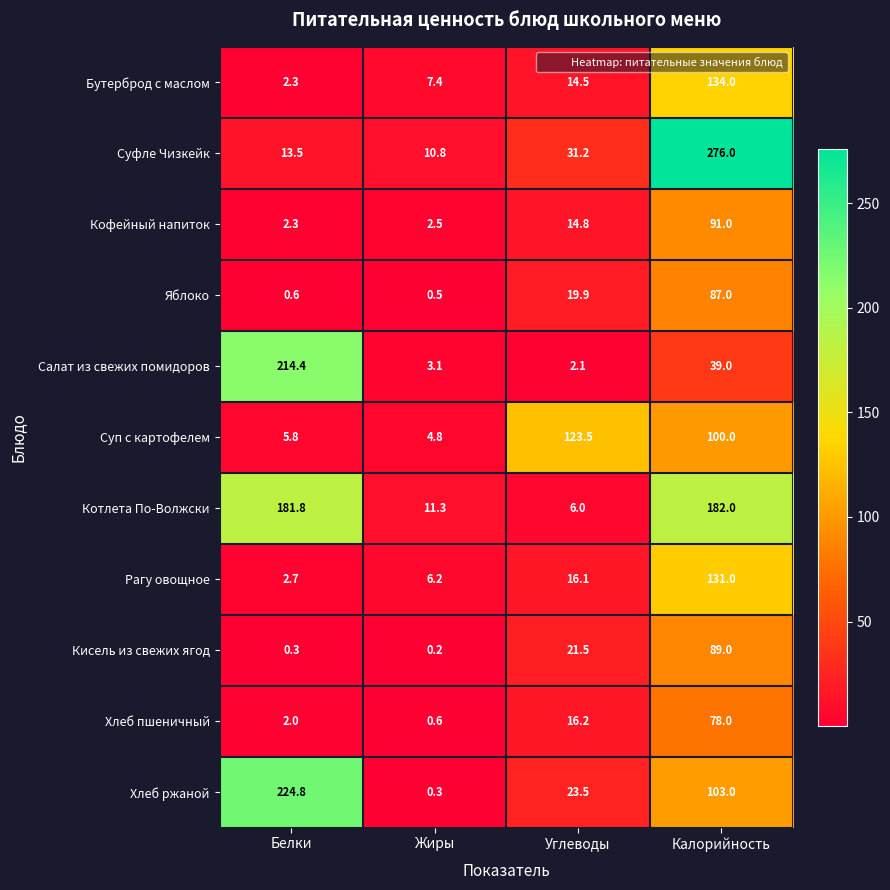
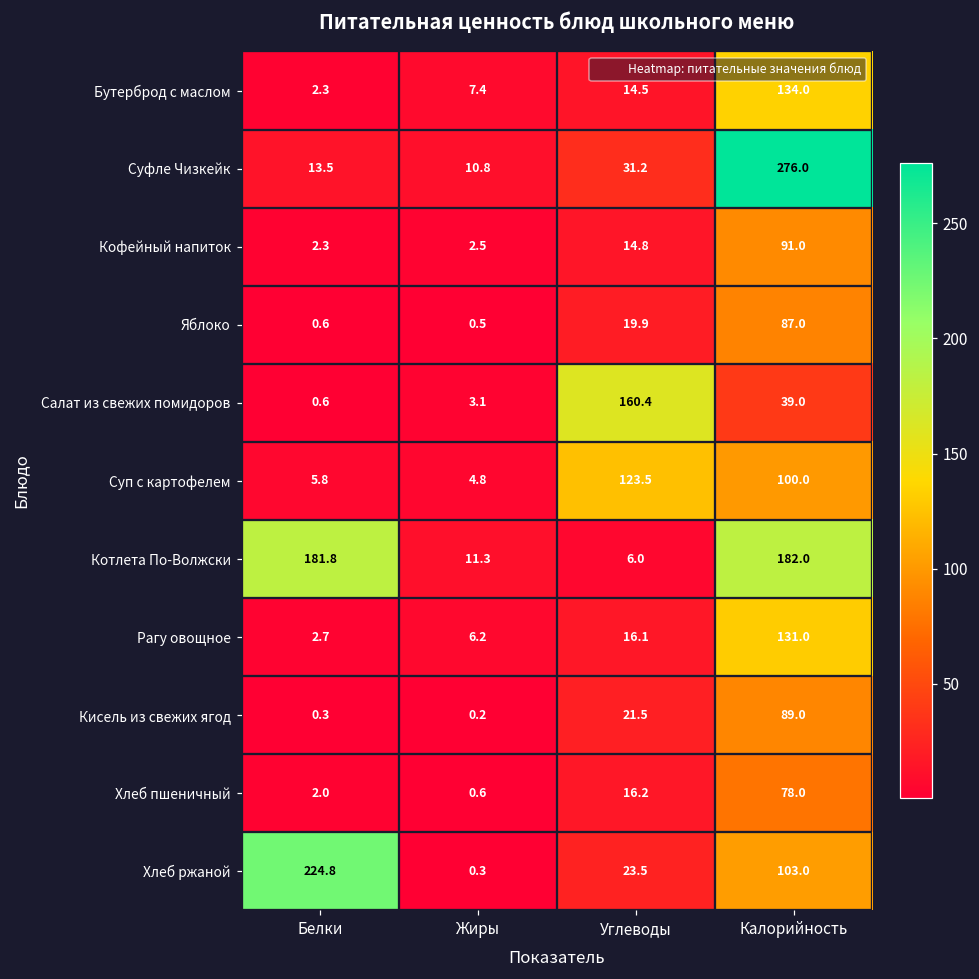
Салат из свежих помидоров, Белки: 214.4 -> 0.6
Салат из свежих помидоров, Углеводы: 2.1 -> 160.4
